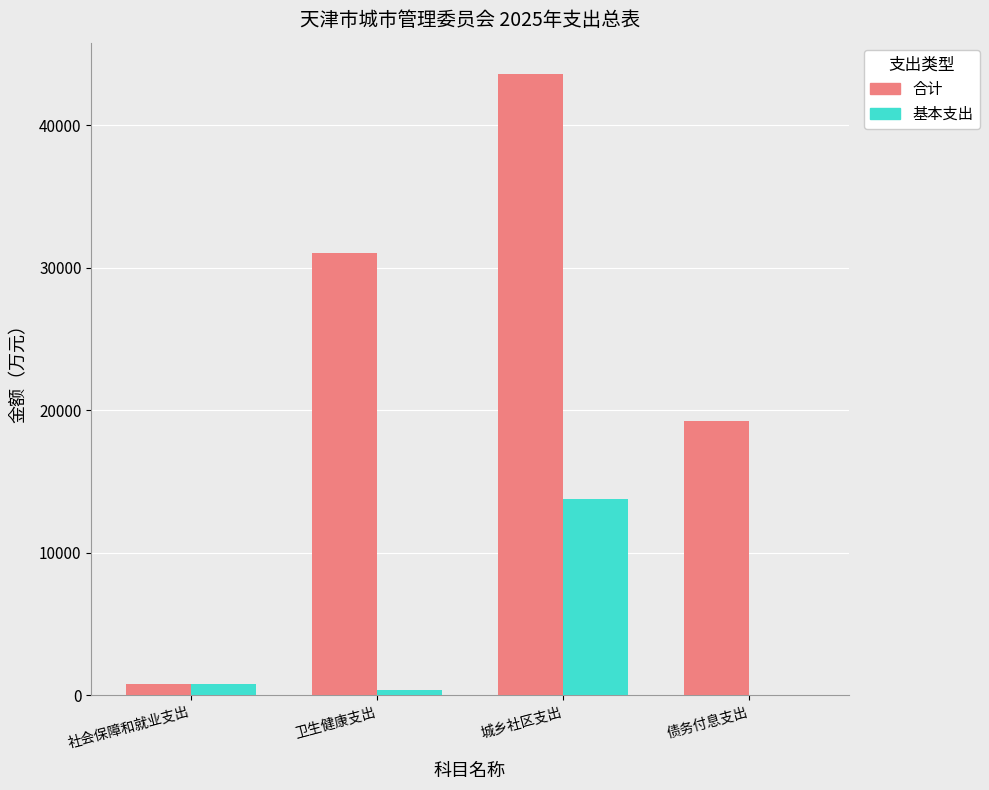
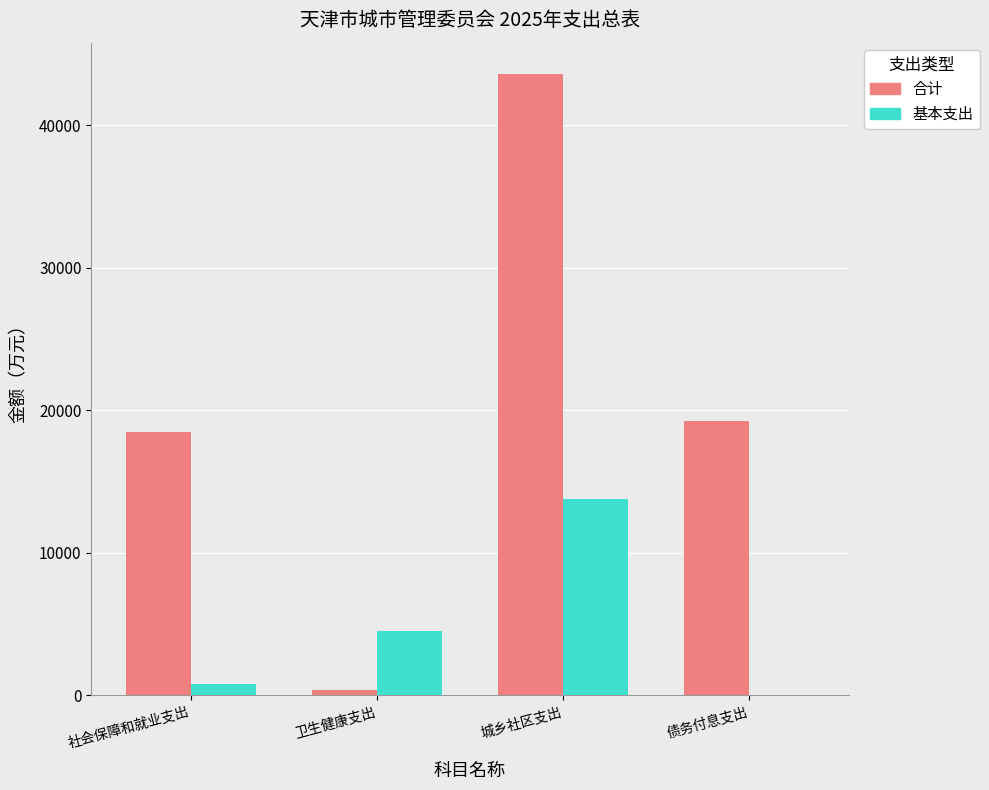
合计, 社会保障和就业支出: 800 -> 18500
合计, 卫生健康支出: 31100 -> 400
基本支出, 卫生健康支出: 400 -> 4500
